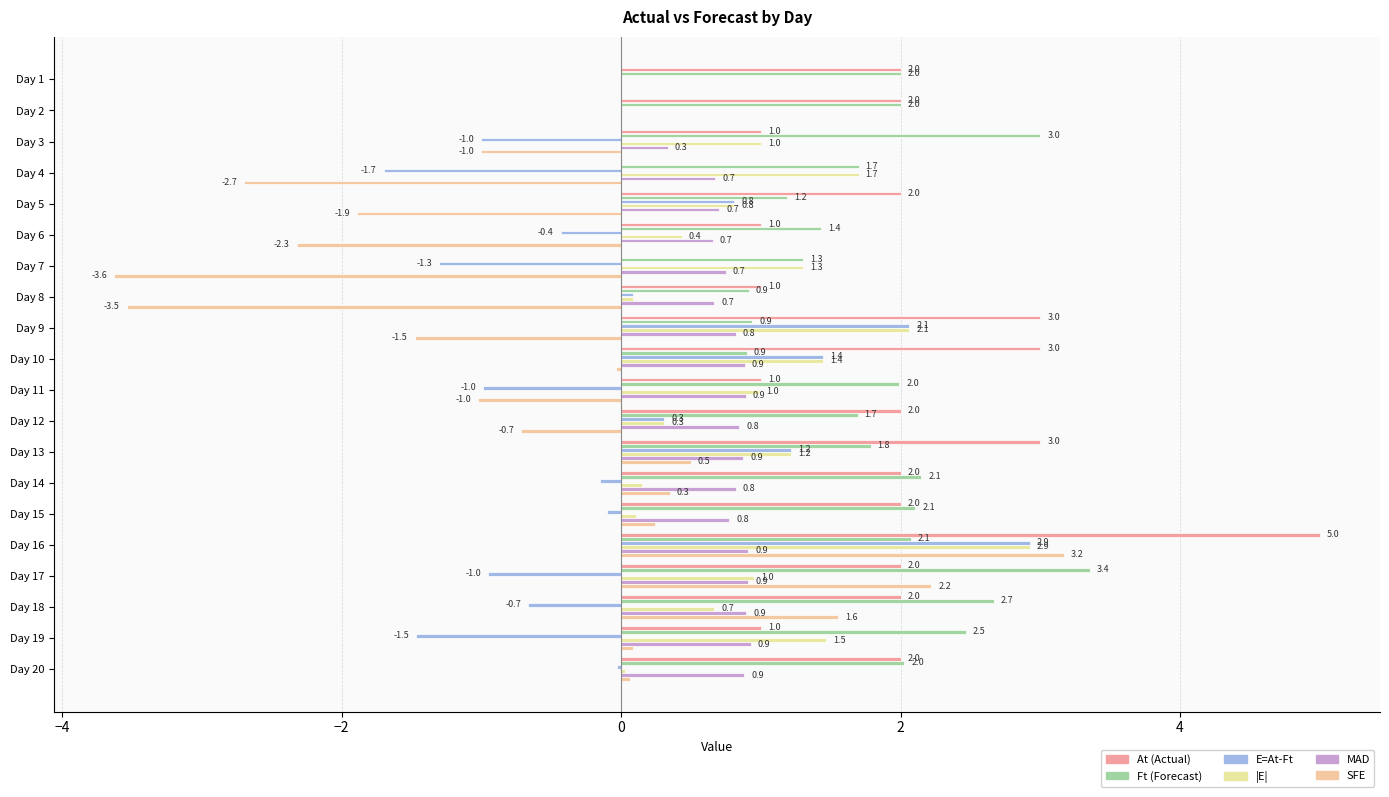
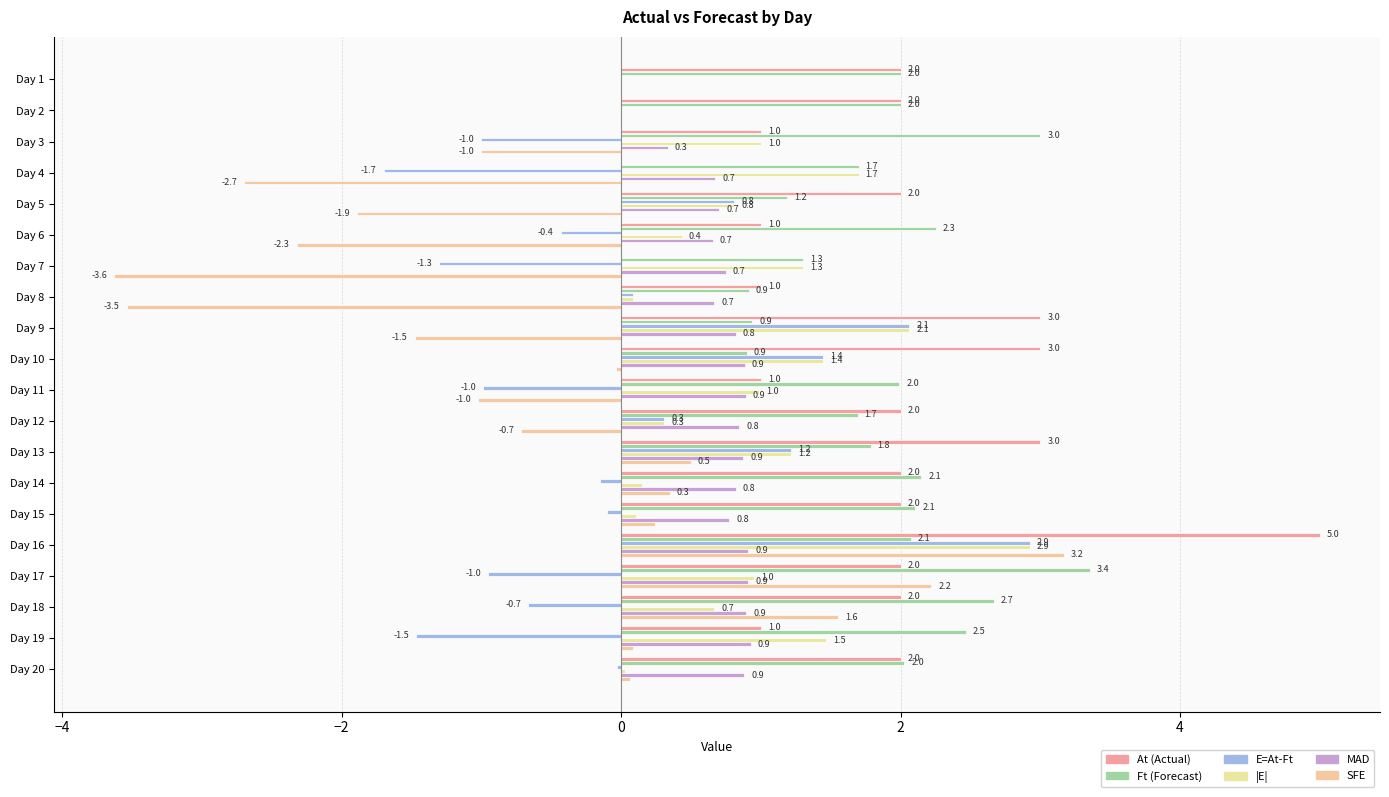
Ft (Forecast), Day 6: 1.4 -> 2.3
